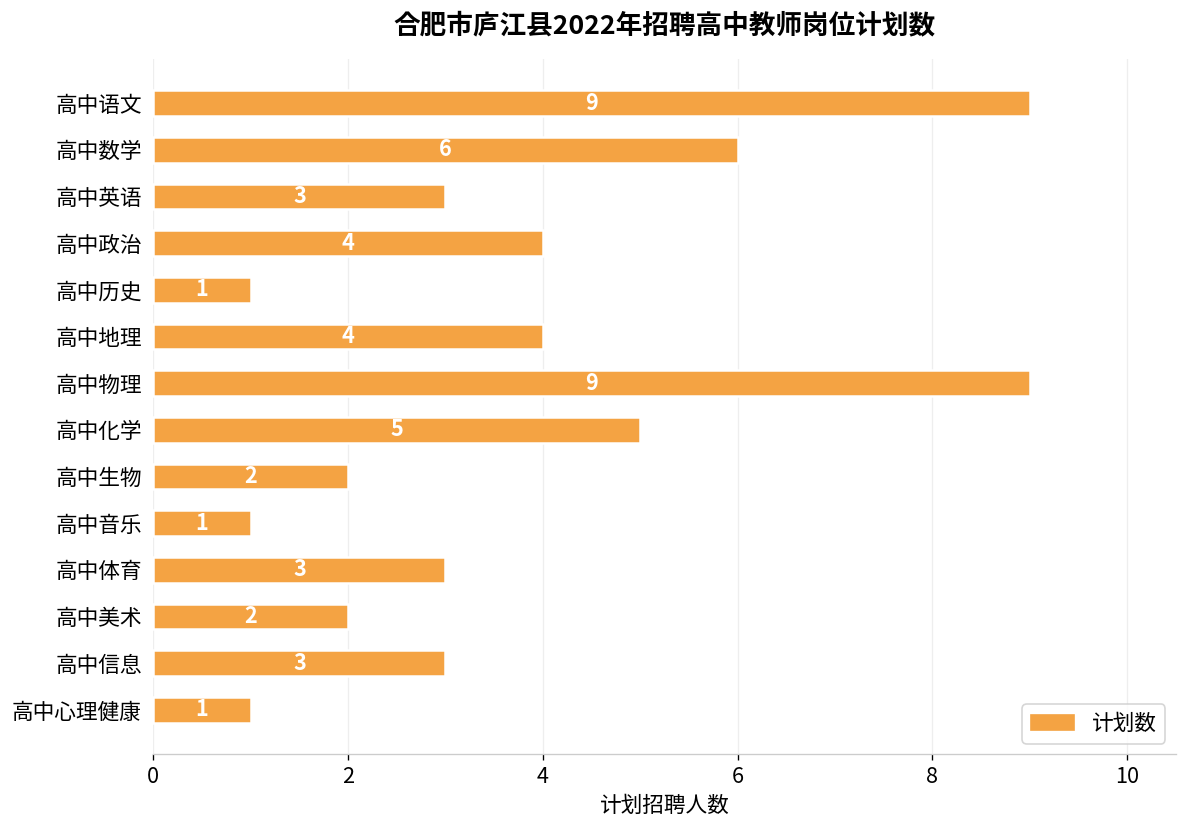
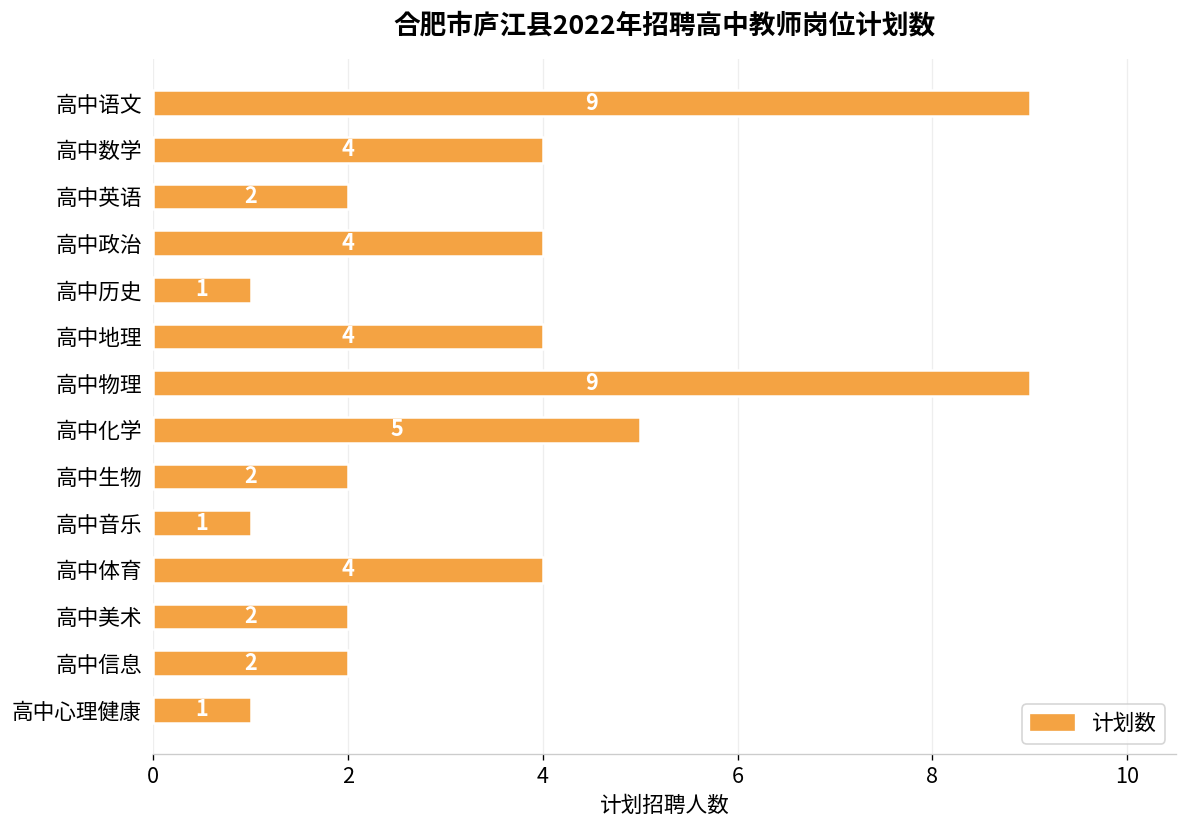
高中数学: 6 -> 4
高中英语: 3 -> 2
高中体育: 3 -> 4
高中信息: 3 -> 2
